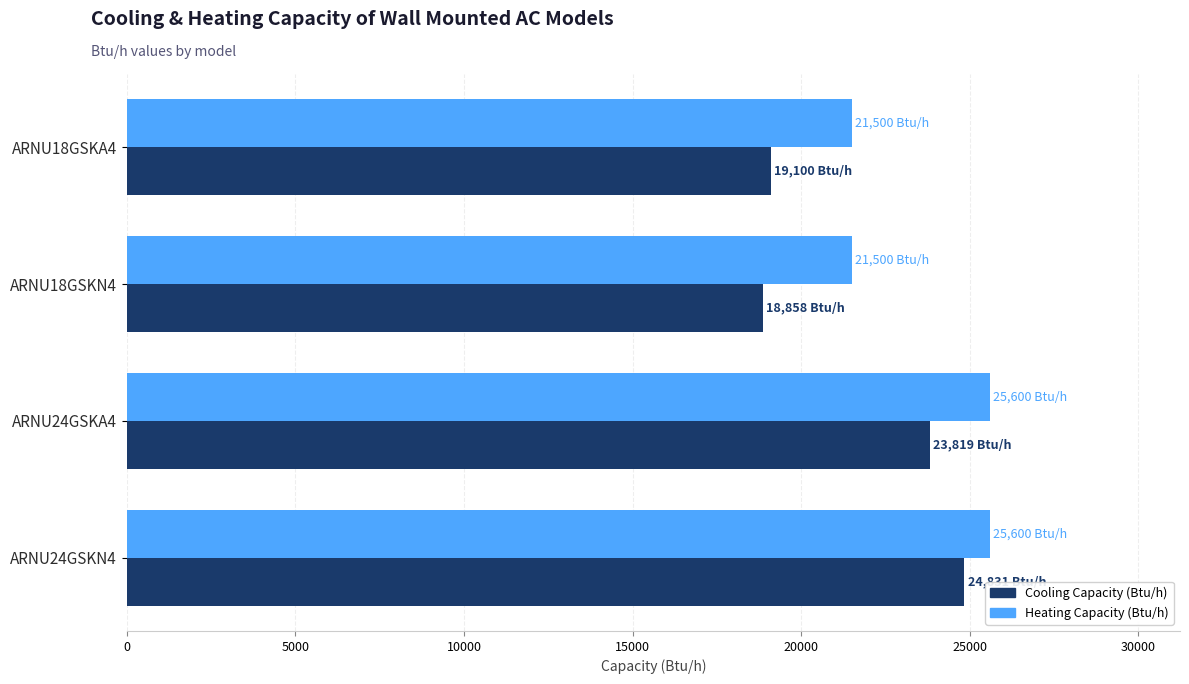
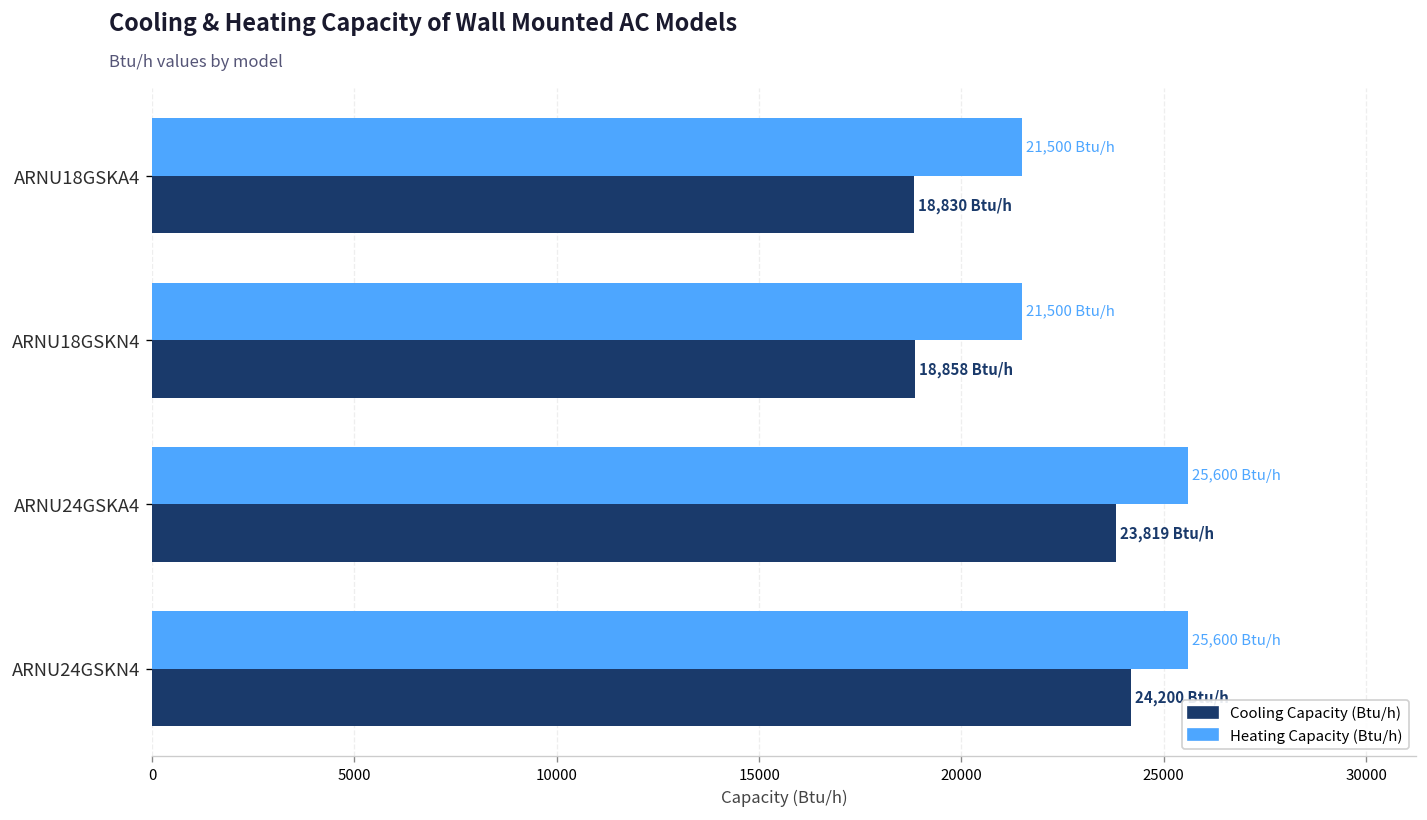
Cooling Capacity (Btu/h), ARNU18GSKA4: 19,100 -> 18,830
Cooling Capacity (Btu/h), ARNU24GSKN4: 24800 -> 24200
